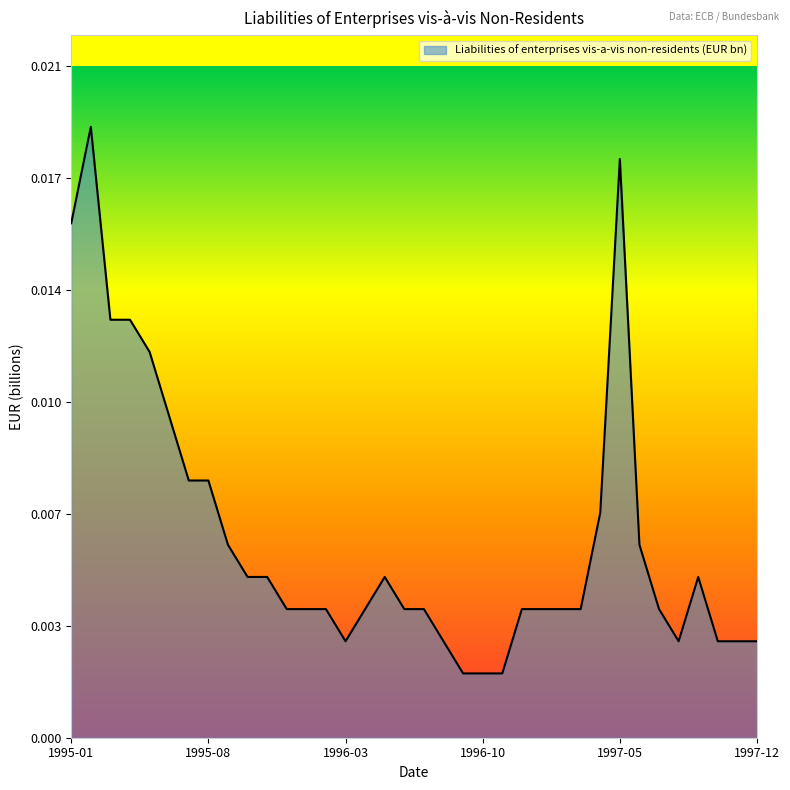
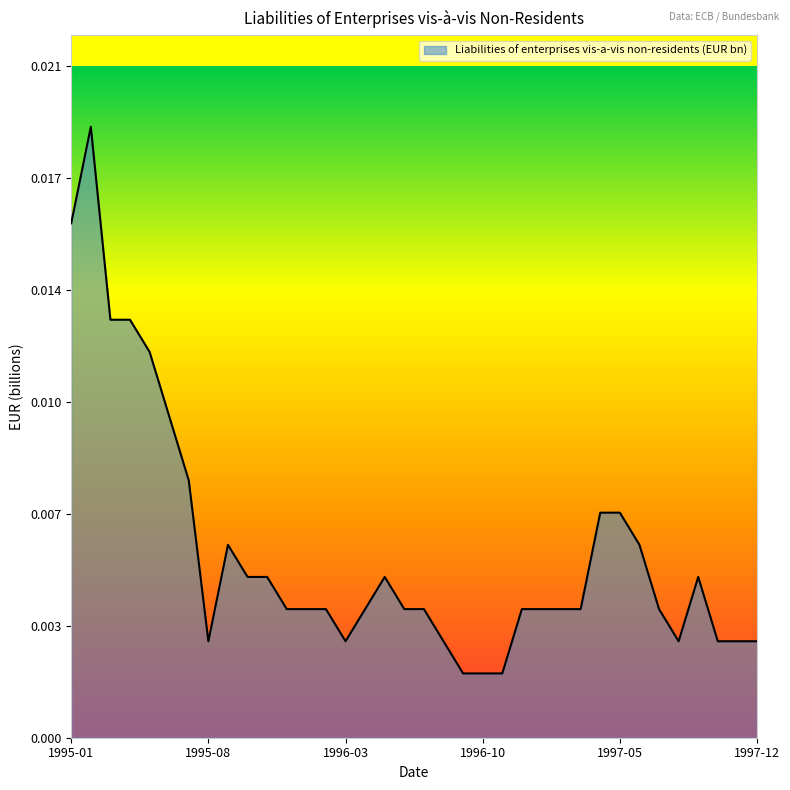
1995-08: 0.008 -> 0.003
1997-05: 0.018 -> 0.007
